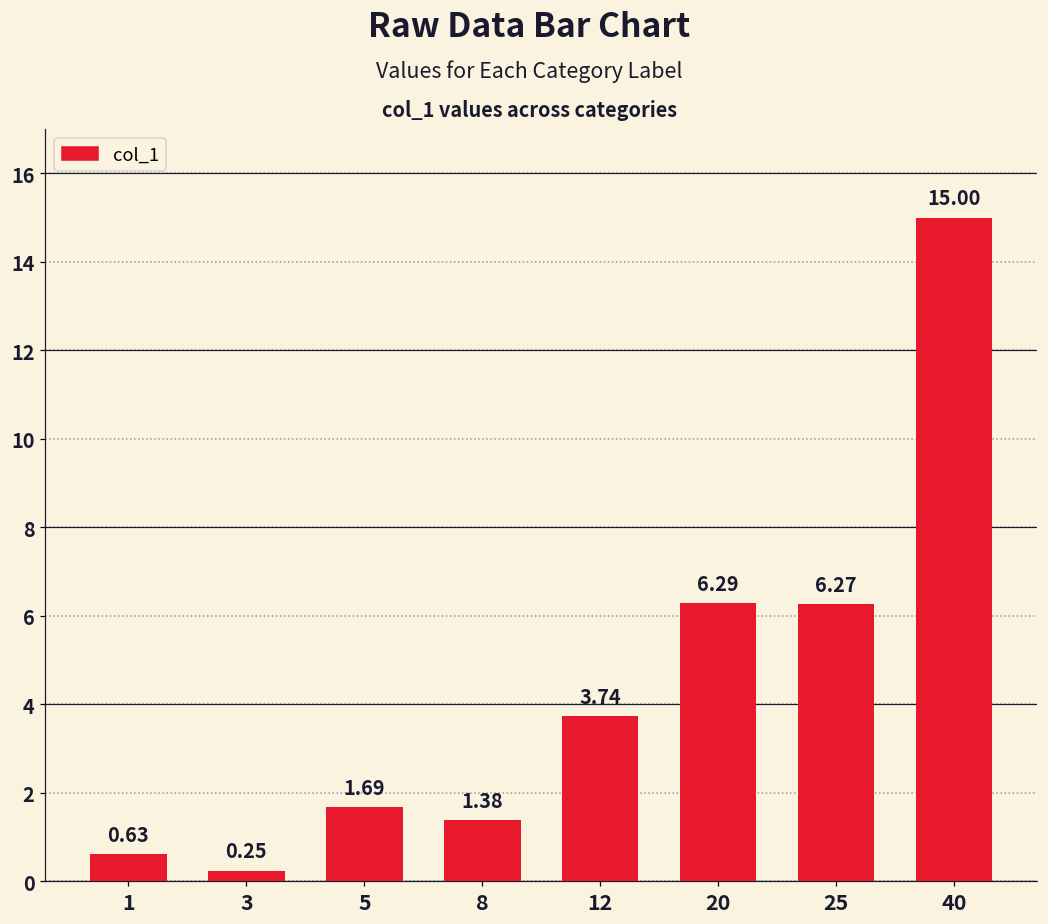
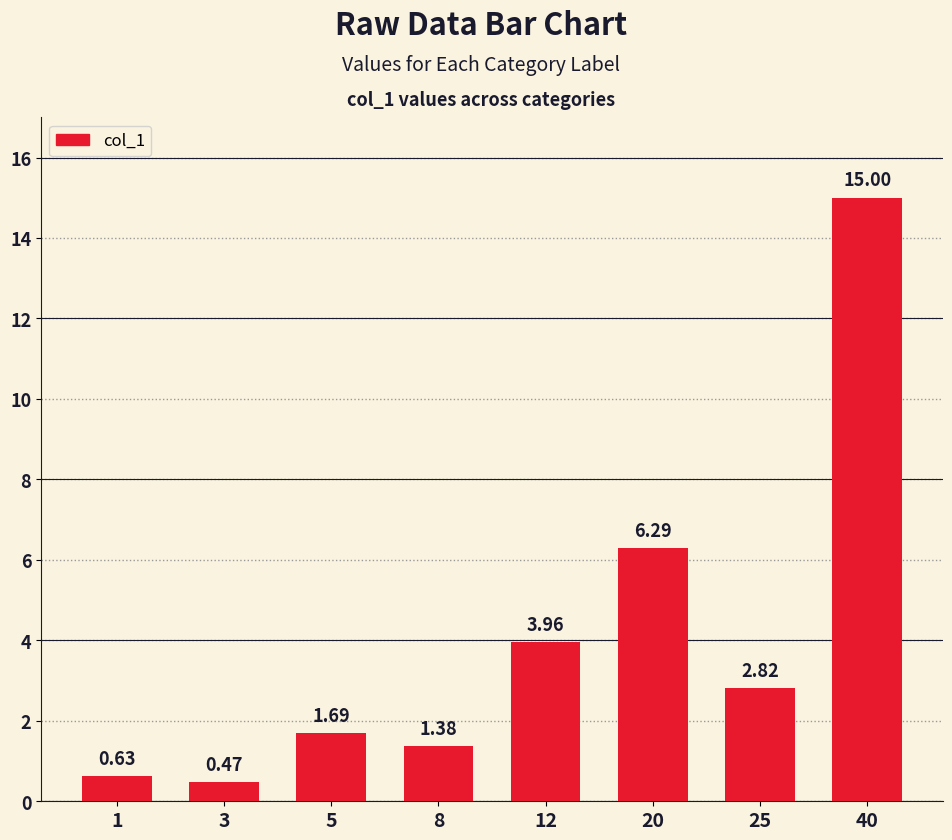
3: 0.25 -> 0.47
12: 3.74 -> 3.96
25: 6.27 -> 2.82
